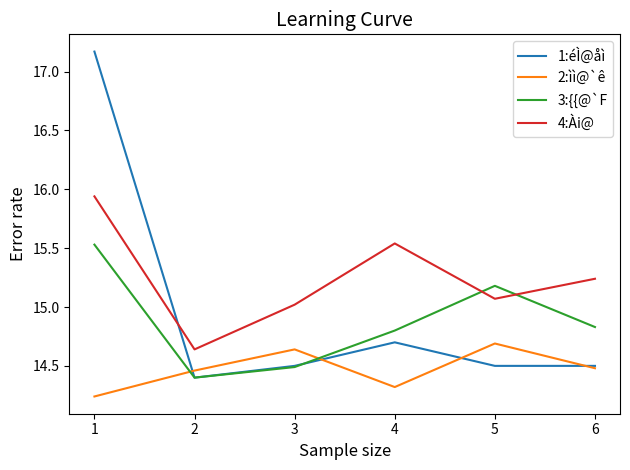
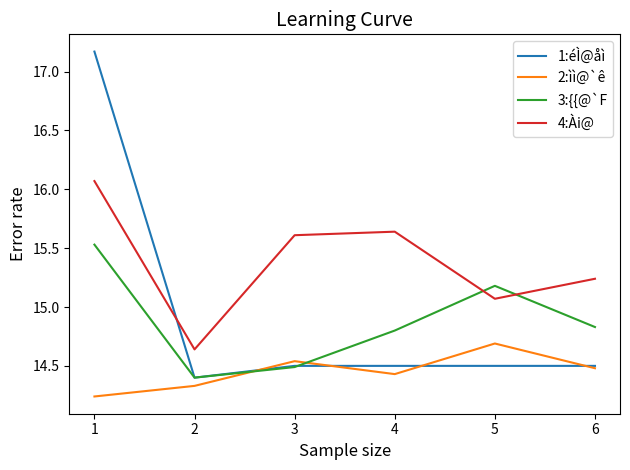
4:Ài@, 1: 15.94 -> 16.07
2:ìì@`ê, 2: 14.46 -> 14.33
2:ìì@`ê, 3: 14.64 -> 14.54
4:Ài@, 3: 15.02 -> 15.61
1:éÌ@åì, 4: 14.7 -> 14.5
2:ìì@`ê, 4: 14.32 -> 14.43
4:Ài@, 4: 15.54 -> 15.64
